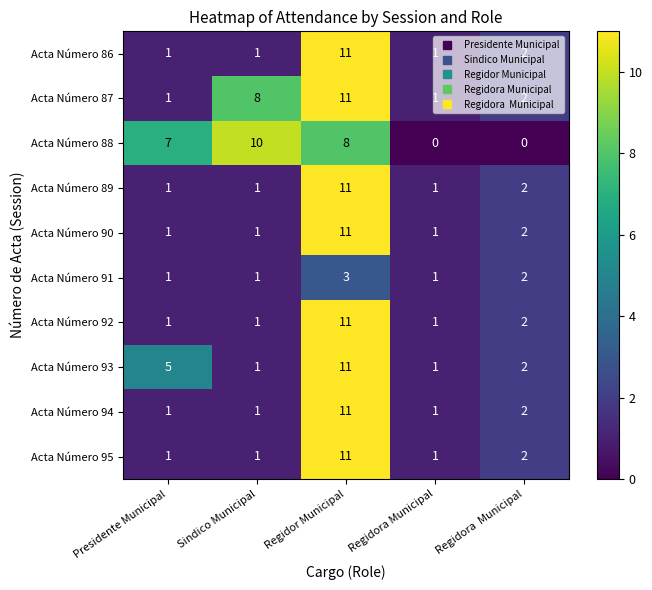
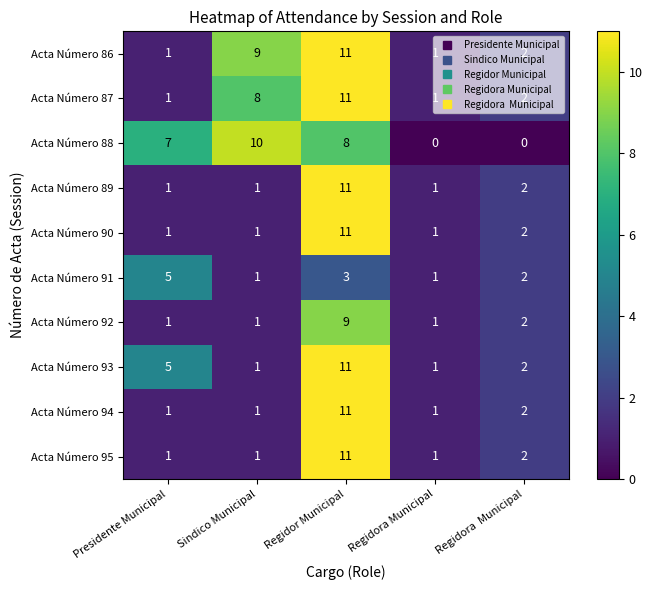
Acta Número 86, Sindico Municipal: 1 -> 9
Acta Número 91, Presidente Municipal: 1 -> 5
Acta Número 92, Regidor Municipal: 11 -> 9
